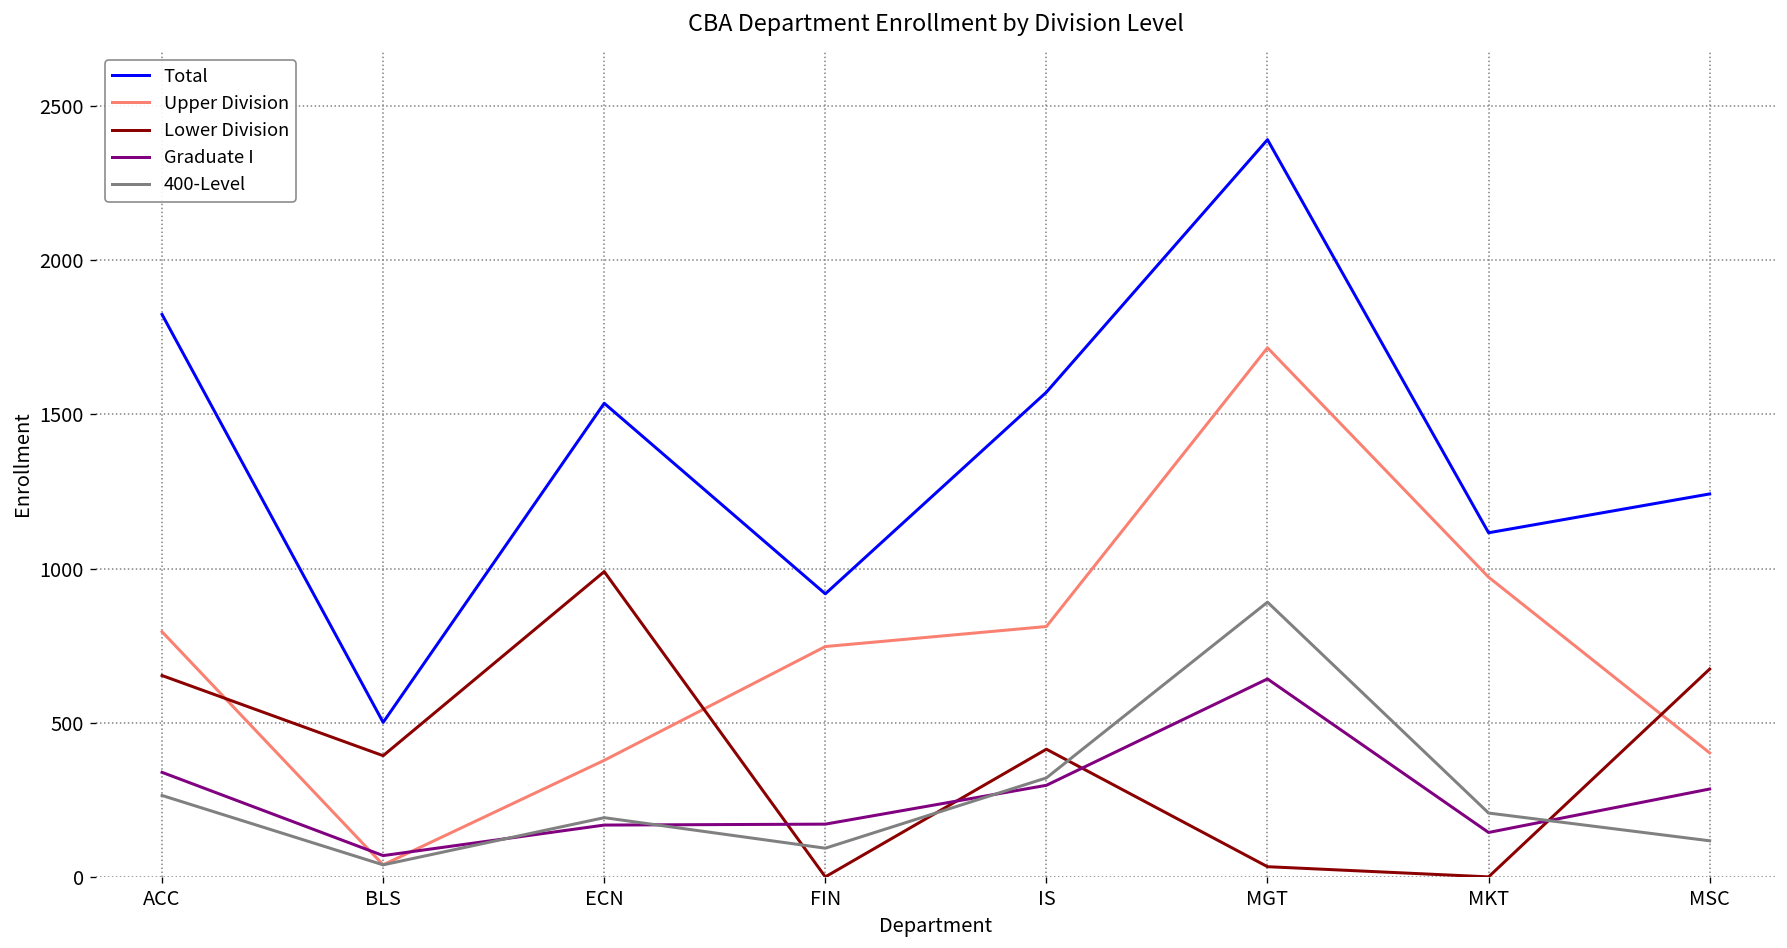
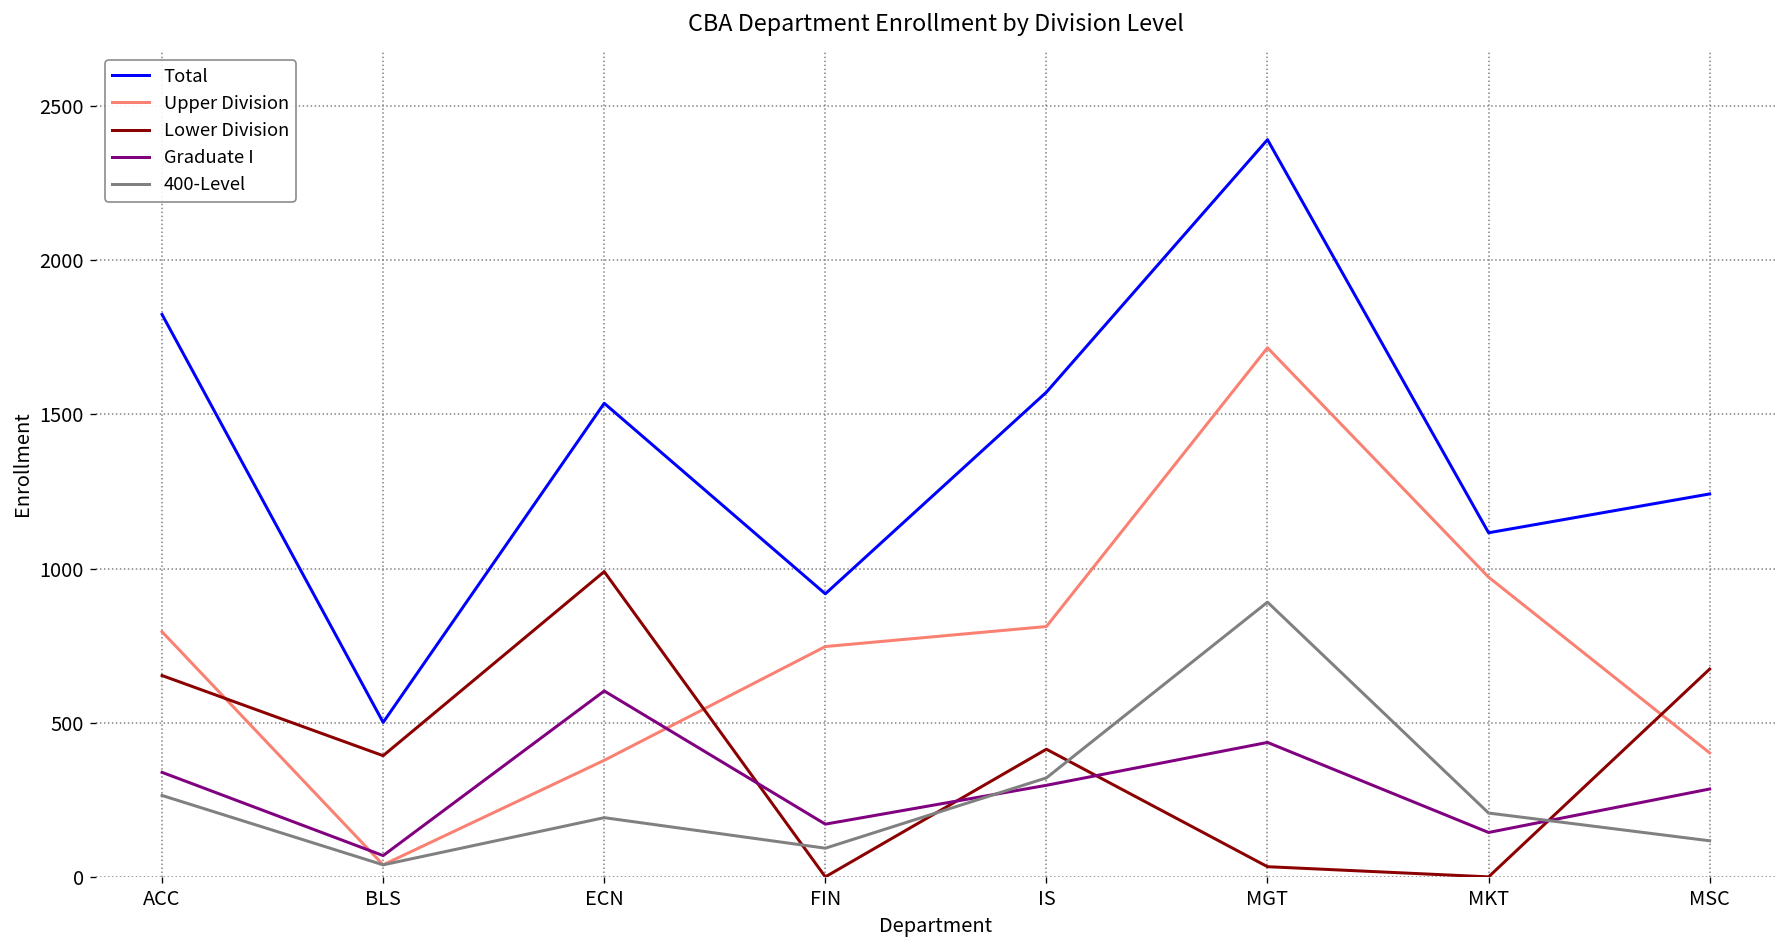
Graduate I, ECN: 170 -> 600
Graduate I, MGT: 640 -> 440
